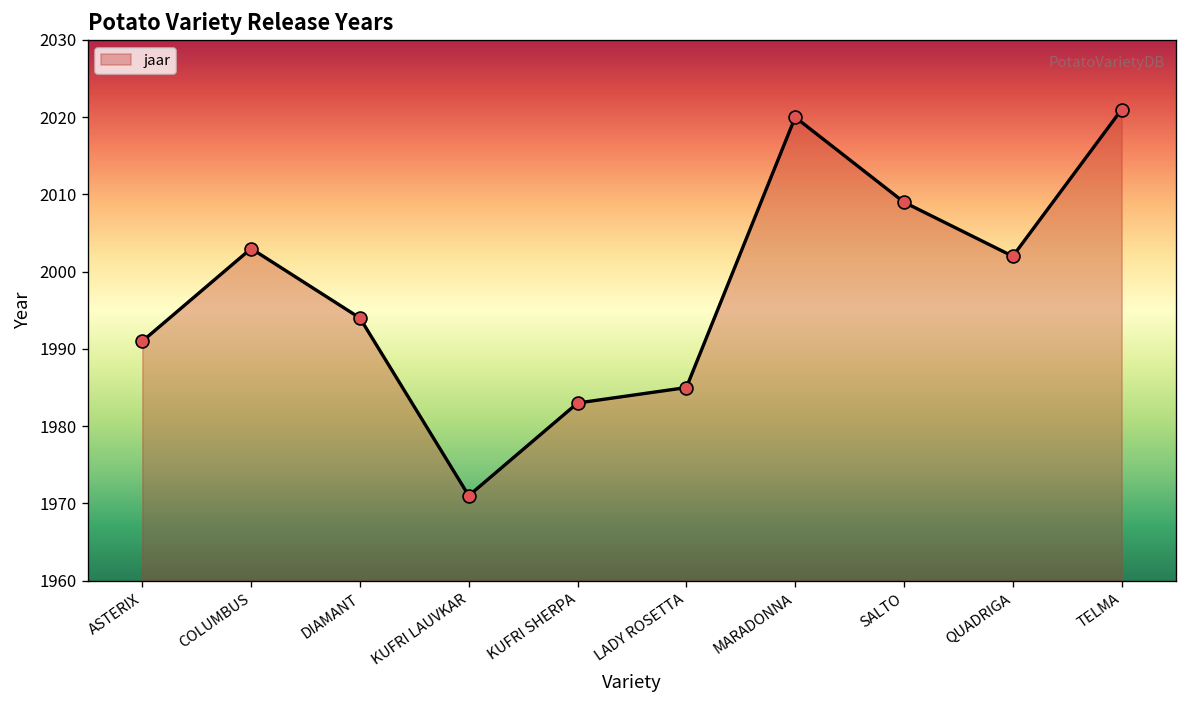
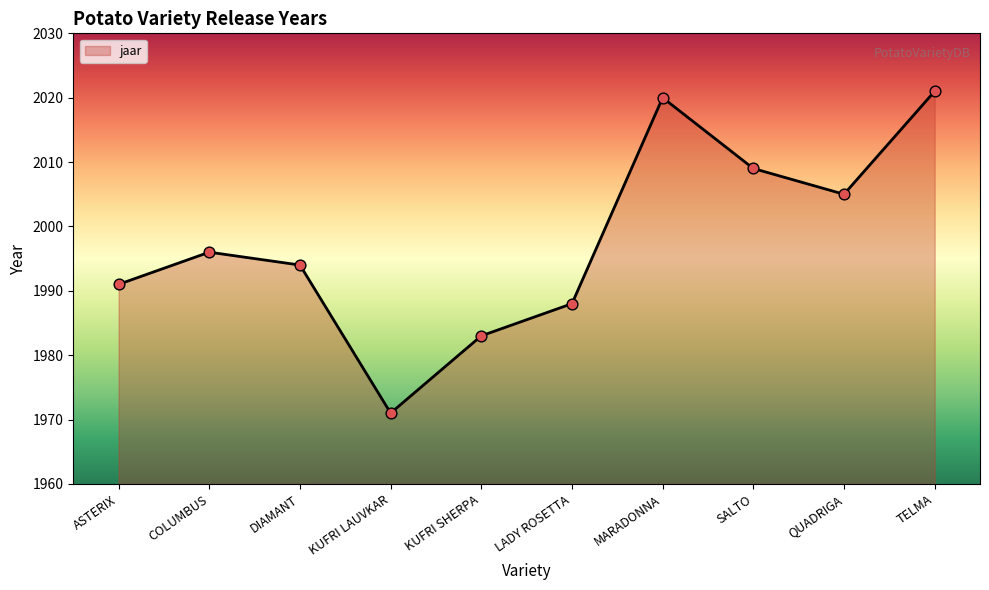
COLUMBUS: 2003 -> 1996
LADY ROSETTA: 1985 -> 1988
QUADRIGA: 2002 -> 2005
